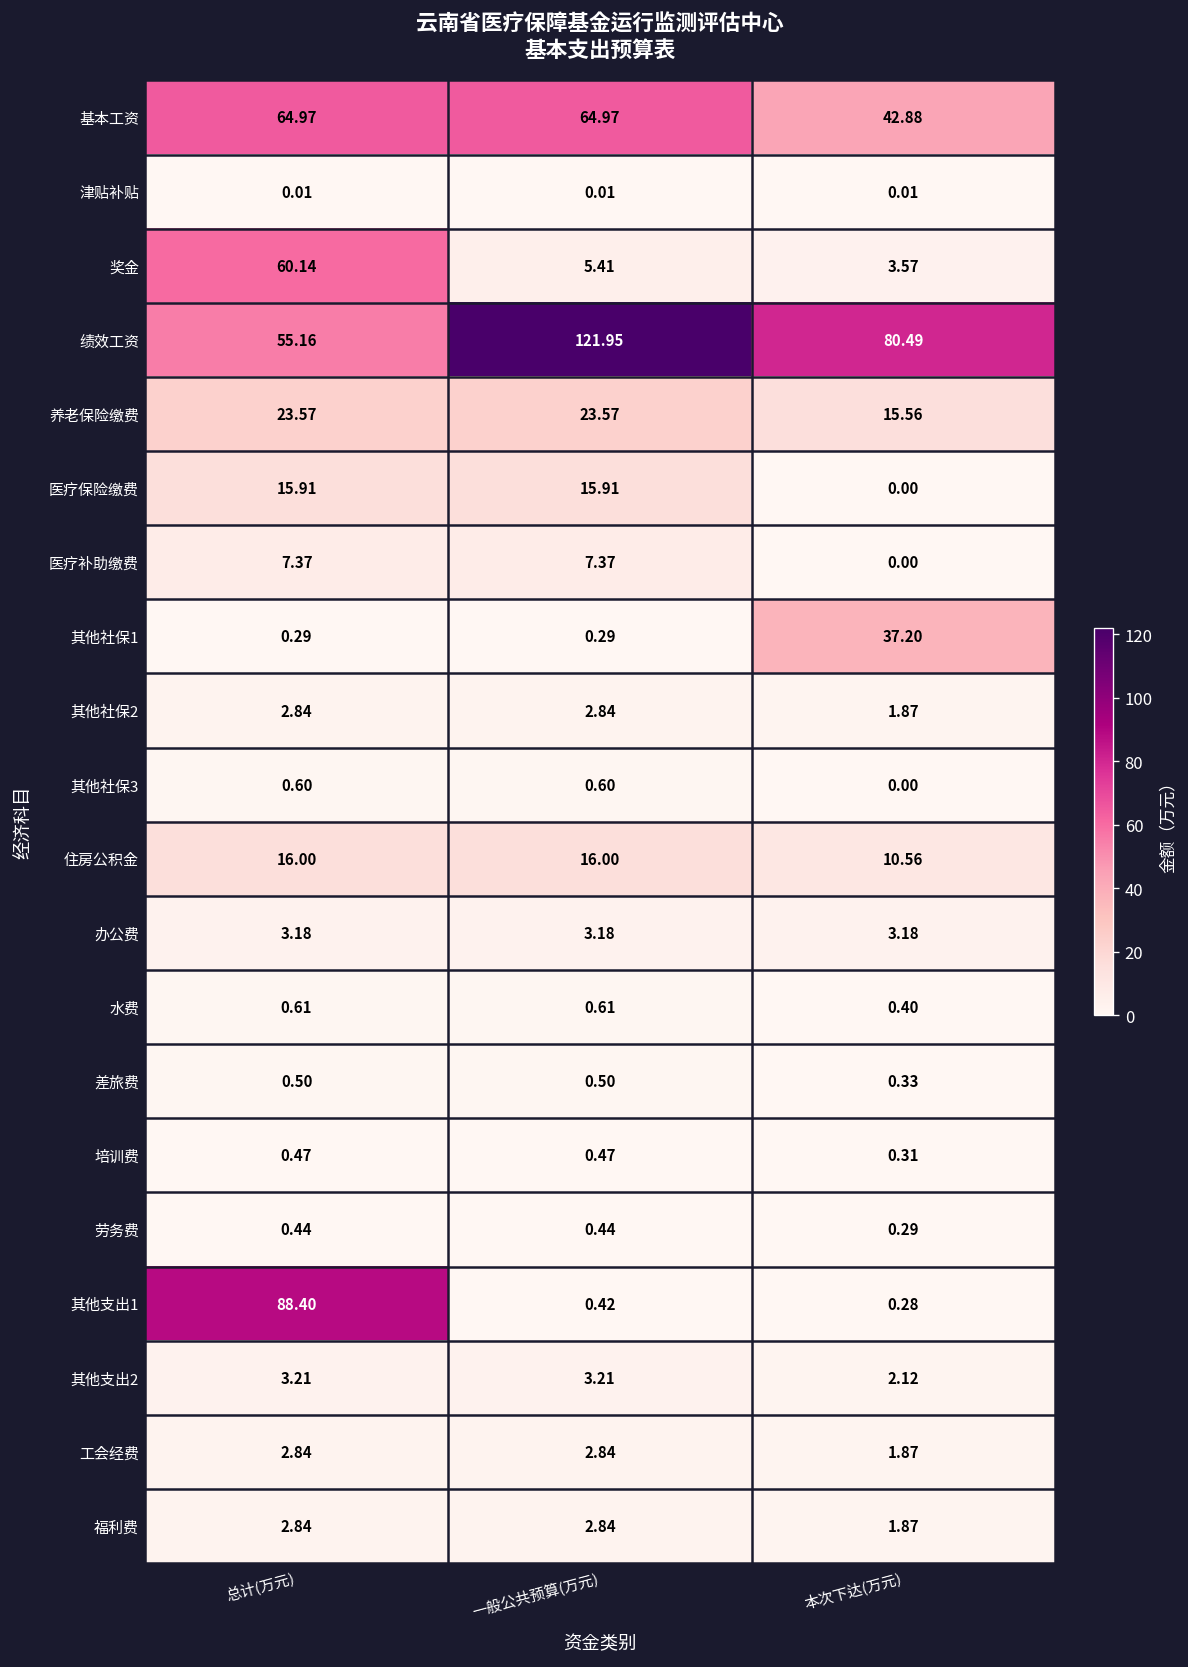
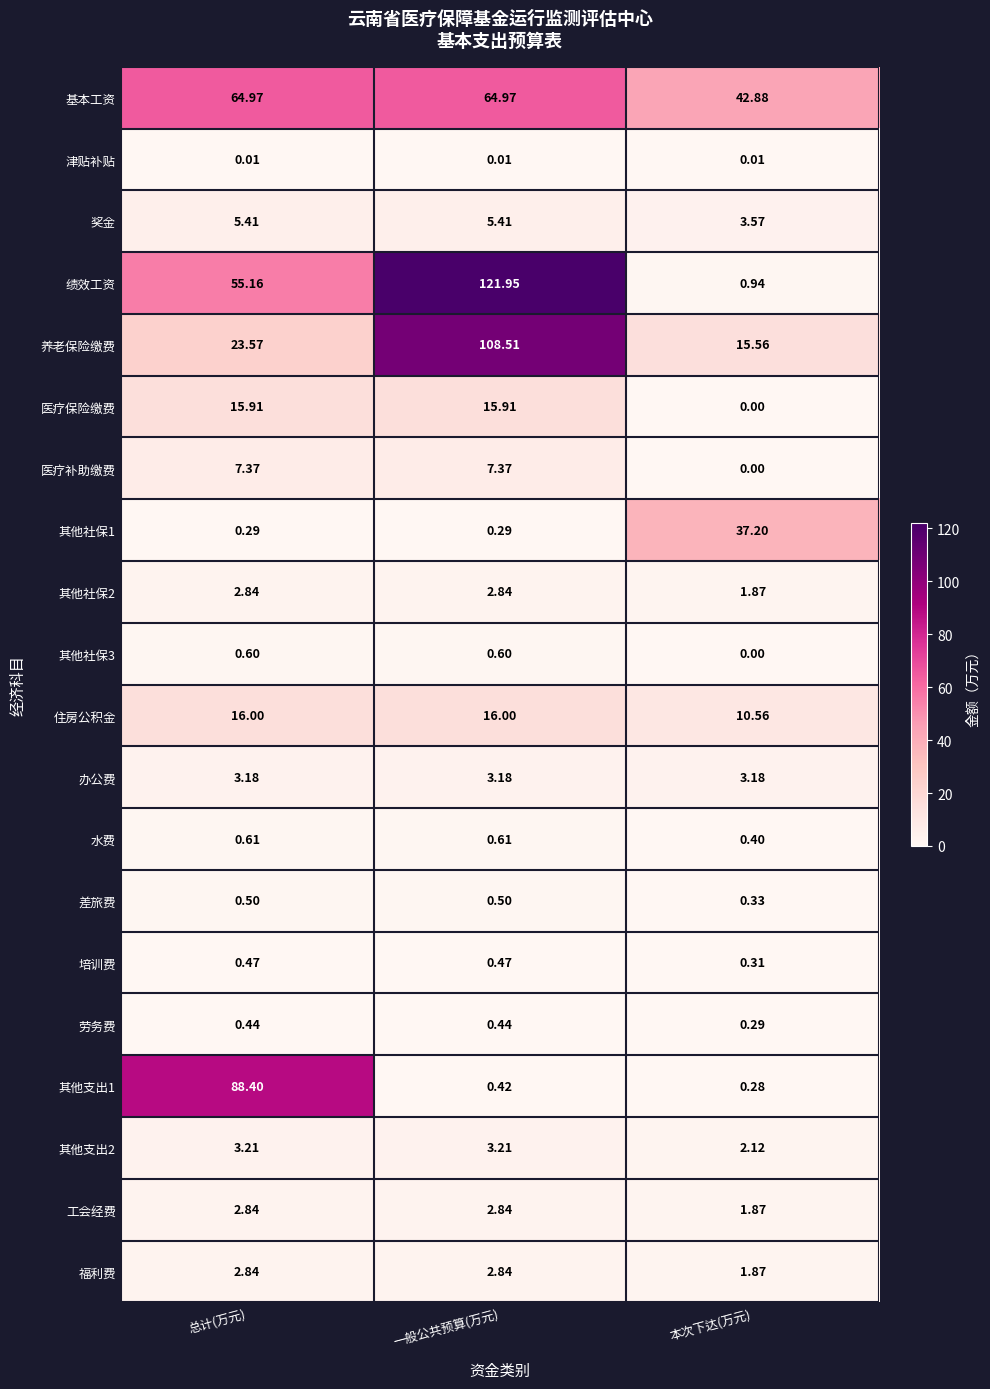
奖金, 总计(万元): 60.14 -> 5.41
绩效工资, 本次下达(万元): 80.49 -> 0.94
养老保险缴费, 一般公共预算(万元): 23.57 -> 108.51
